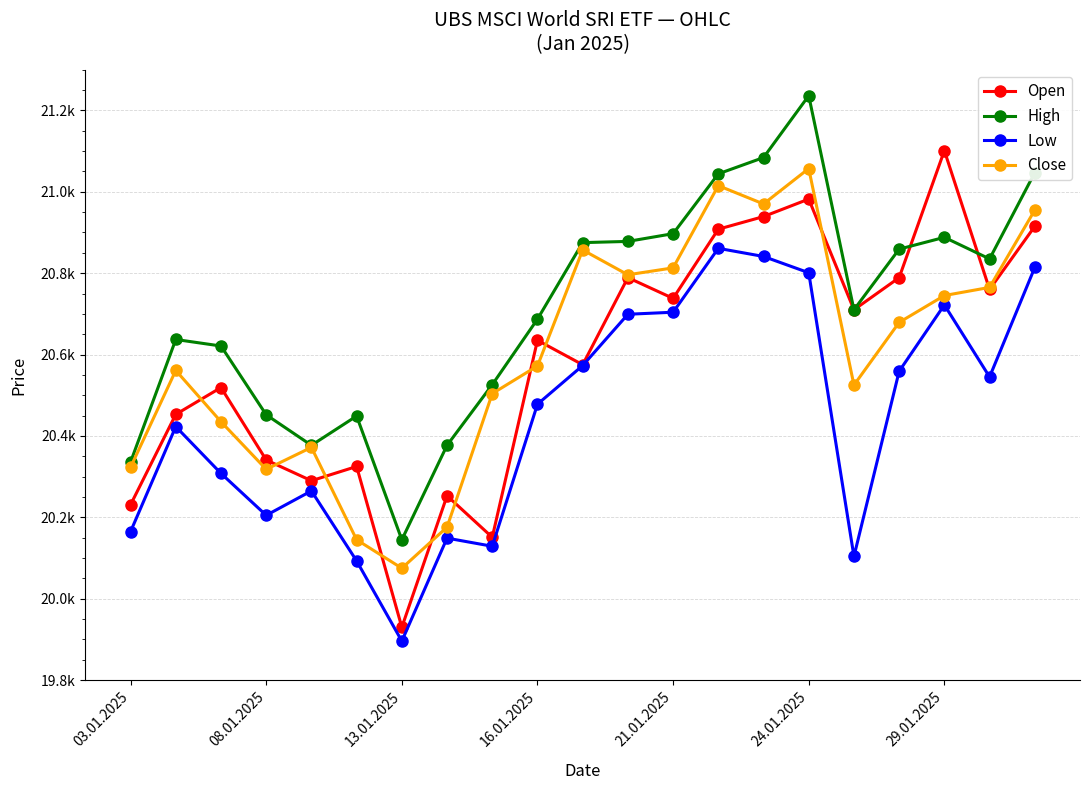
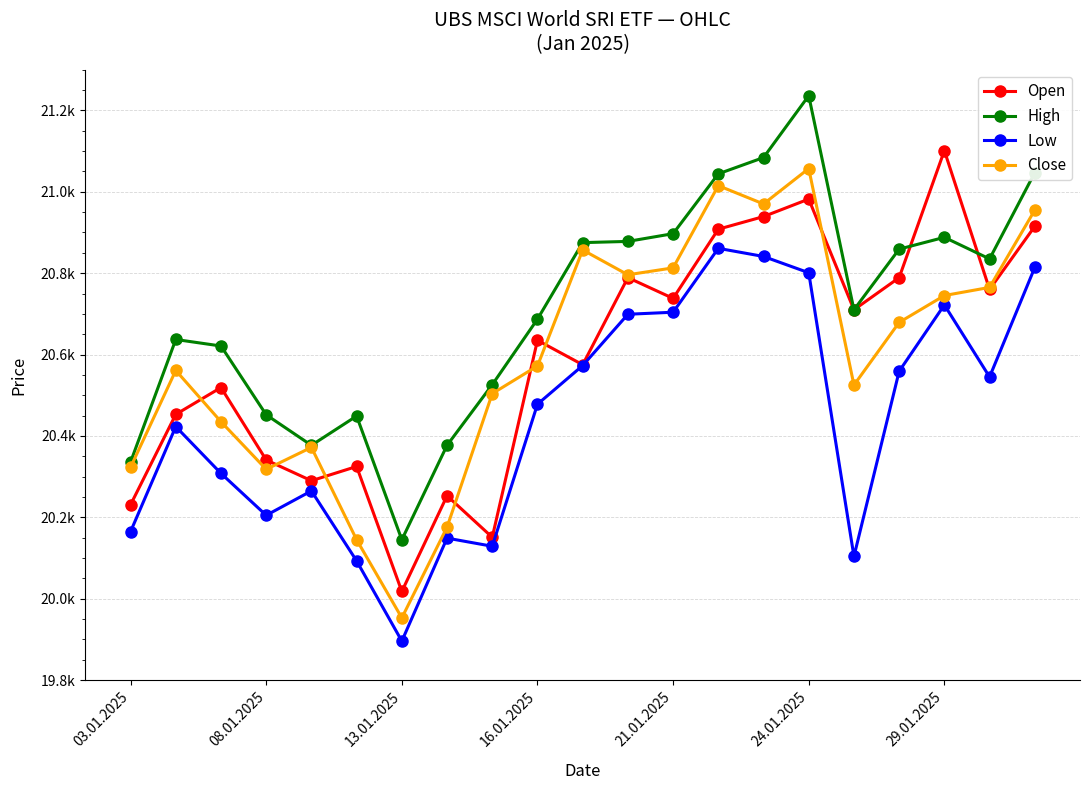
Open, 13.01.2025: 19930 -> 20020
Close, 13.01.2025: 20080 -> 19950
